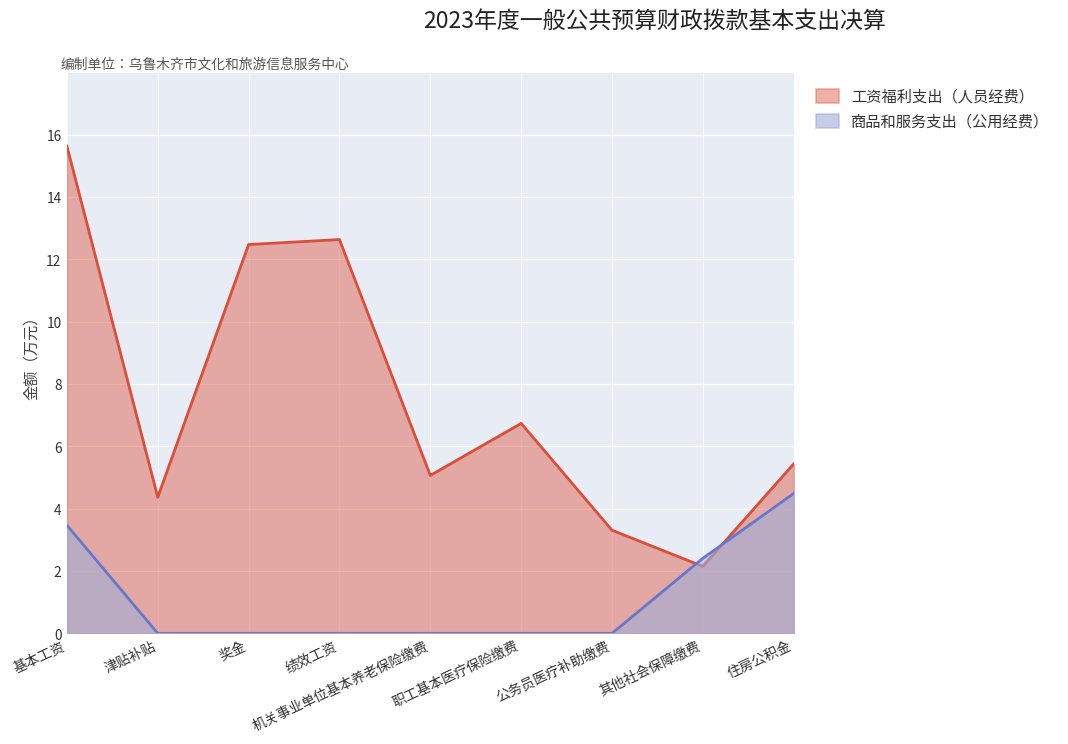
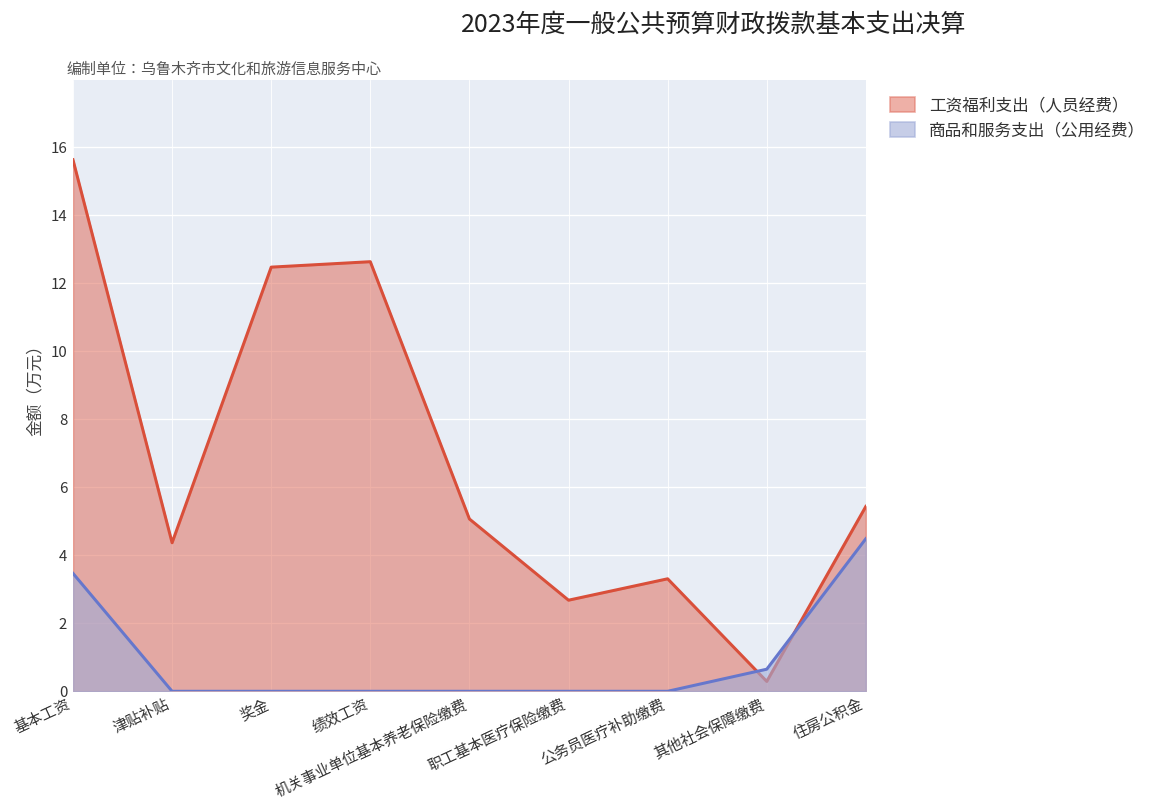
工资福利支出（人员经费）, 职工基本医疗保险缴费: 6.7 -> 2.7
工资福利支出（人员经费）, 其他社会保障缴费: 2.2 -> 0.3
商品和服务支出（公用经费）, 其他社会保障缴费: 2.4 -> 0.7
